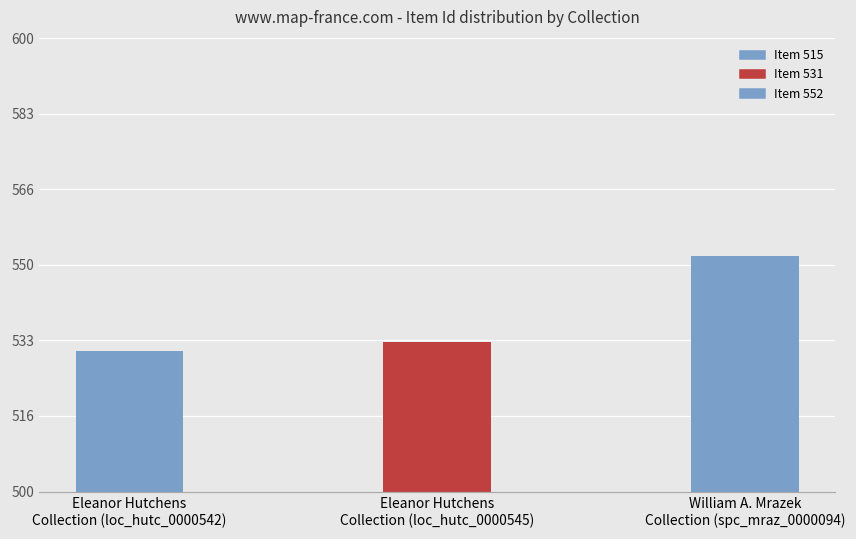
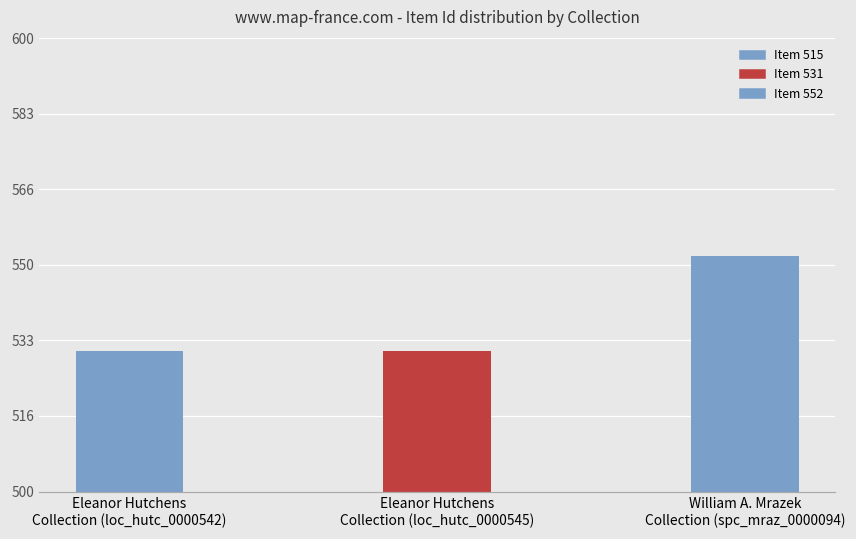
Eleanor Hutchens Collection (loc_hutc_0000545): 533 -> 531
